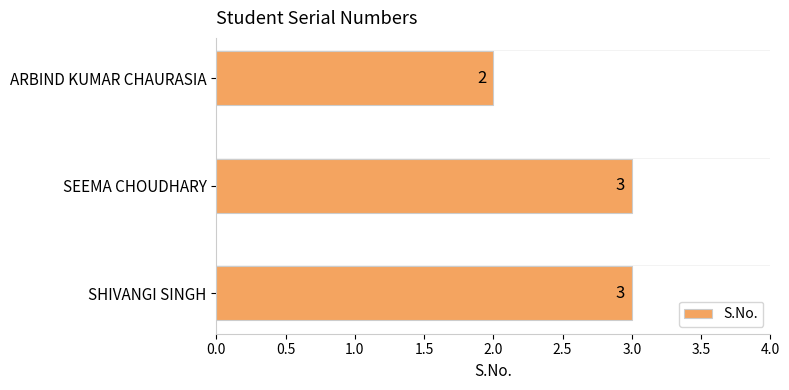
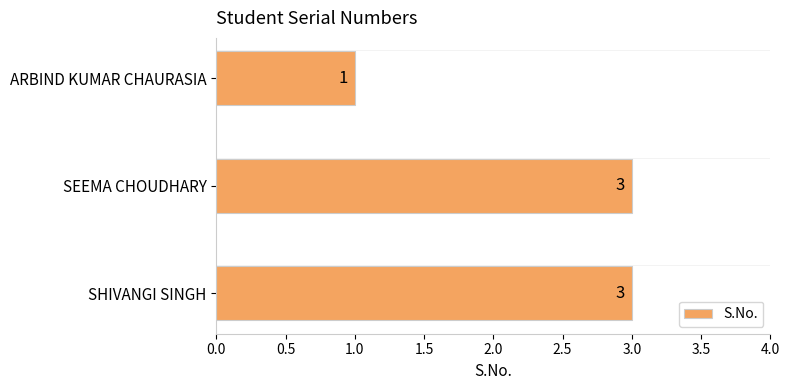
ARBIND KUMAR CHAURASIA: 2 -> 1
